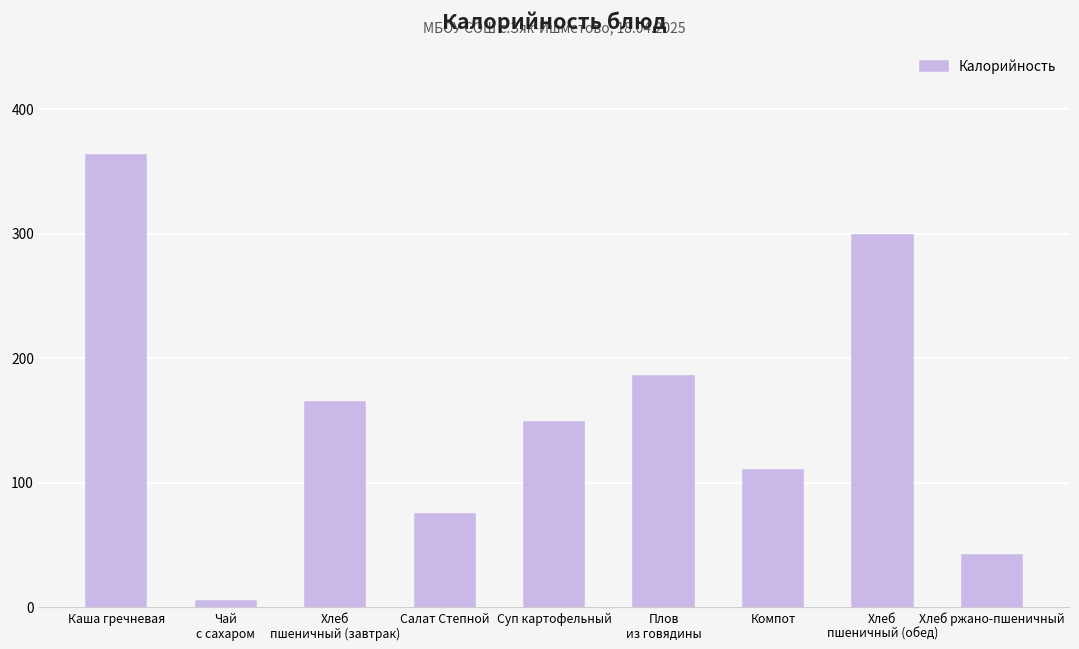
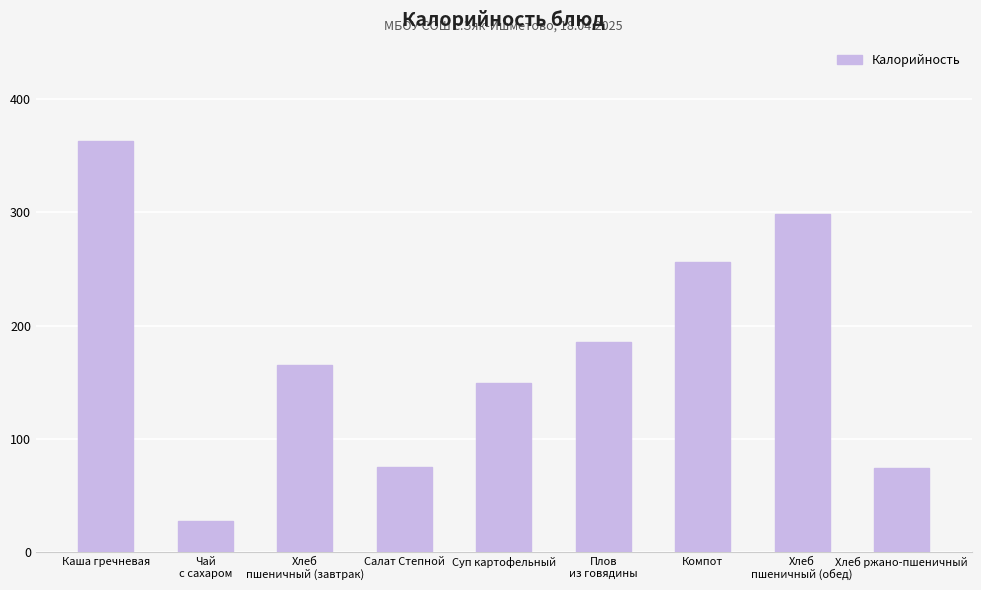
Чай с сахаром: 5 -> 27
Компот: 110 -> 256
Хлеб ржано-пшеничный: 42 -> 74
